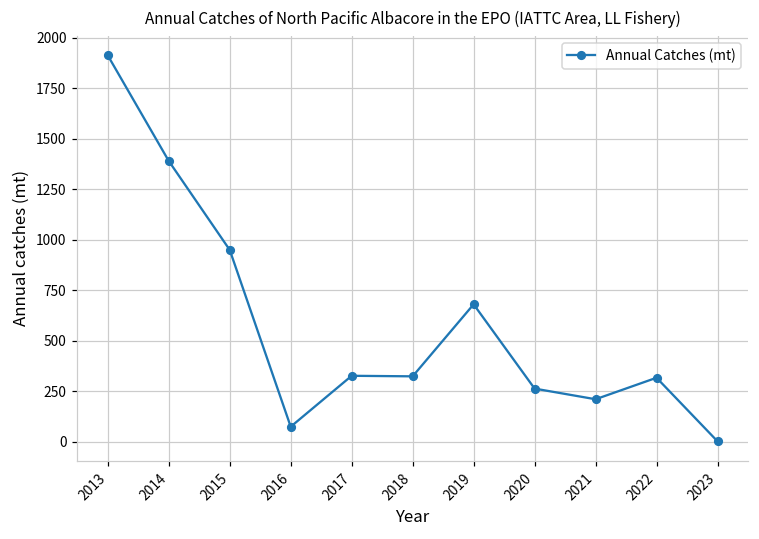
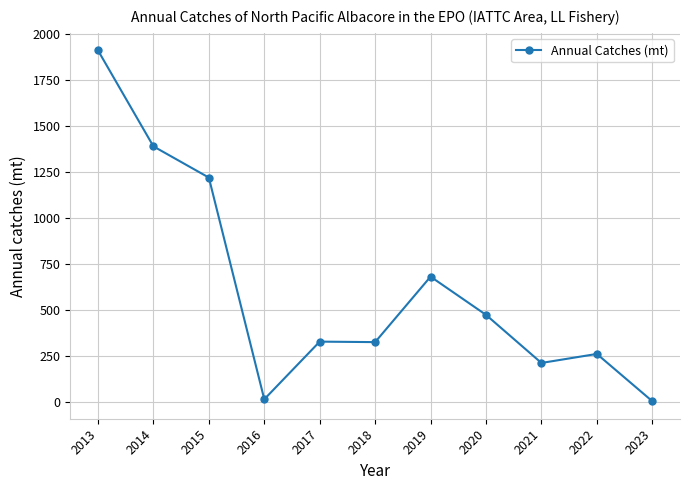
2015: 950 -> 1220
2016: 80 -> 10
2020: 260 -> 470
2022: 320 -> 260
